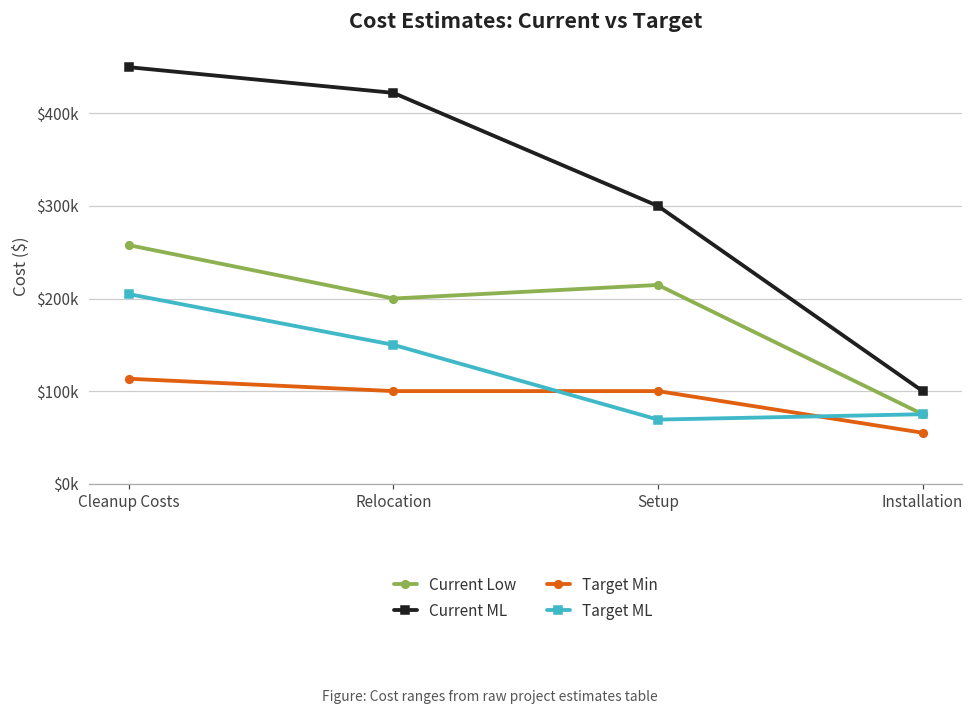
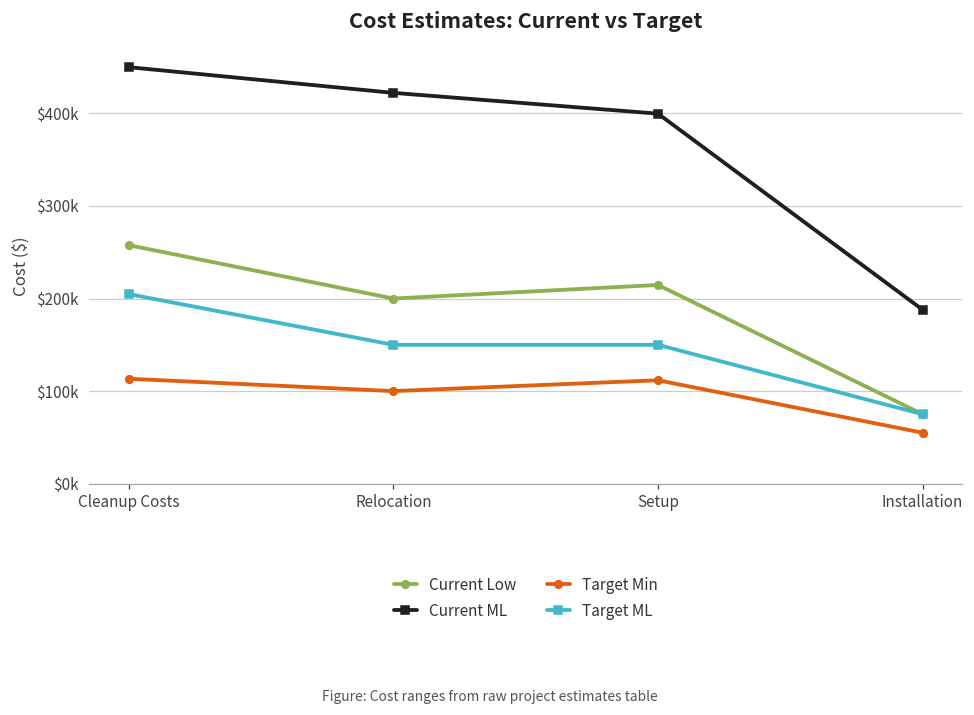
Current ML, Setup: $300000 -> $400000
Target Min, Setup: $100000 -> $110000
Target ML, Setup: $70000 -> $150000
Current ML, Installation: $100000 -> $190000
